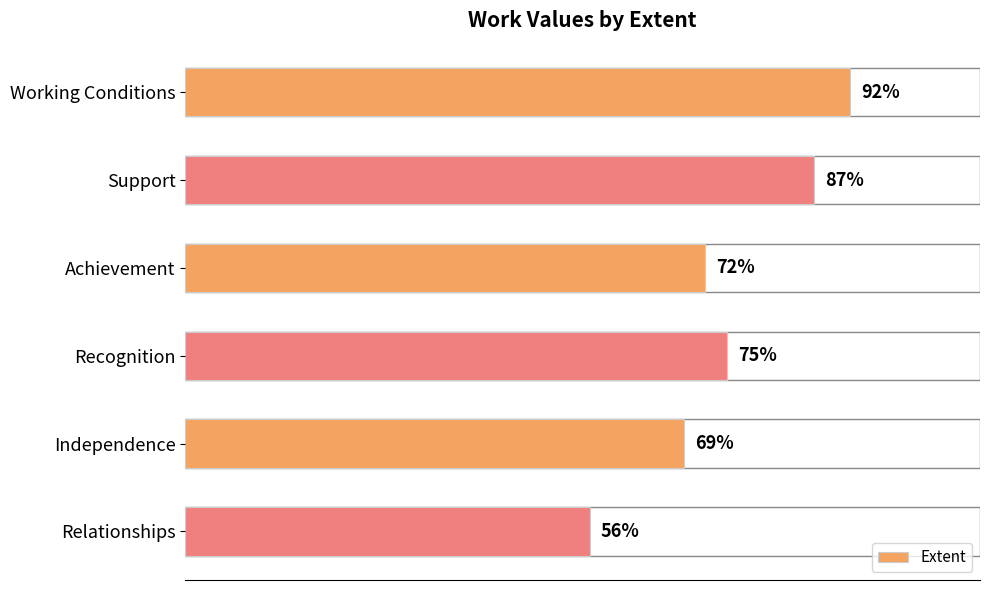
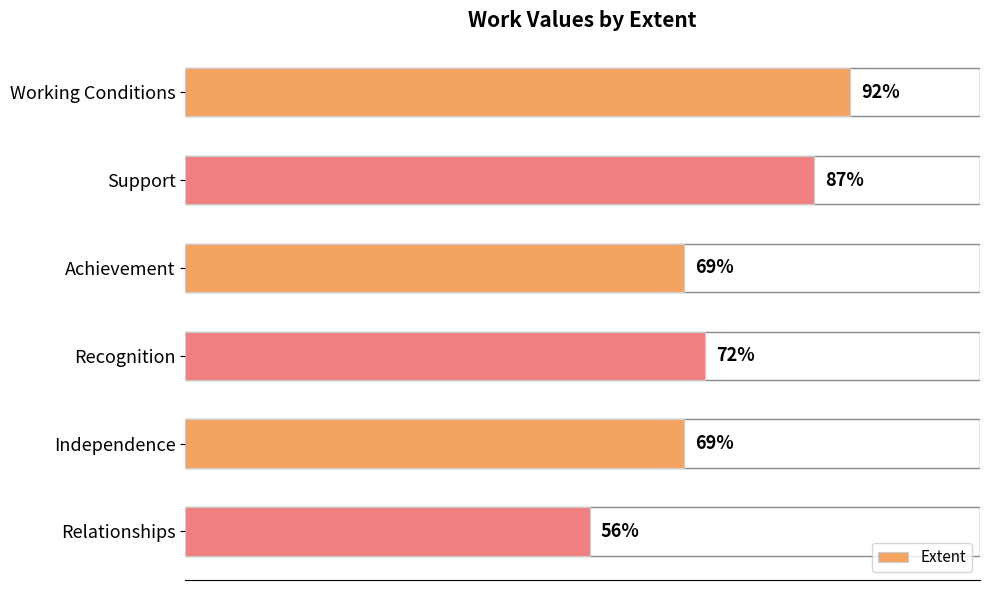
Achievement: 72% -> 69%
Recognition: 75% -> 72%
